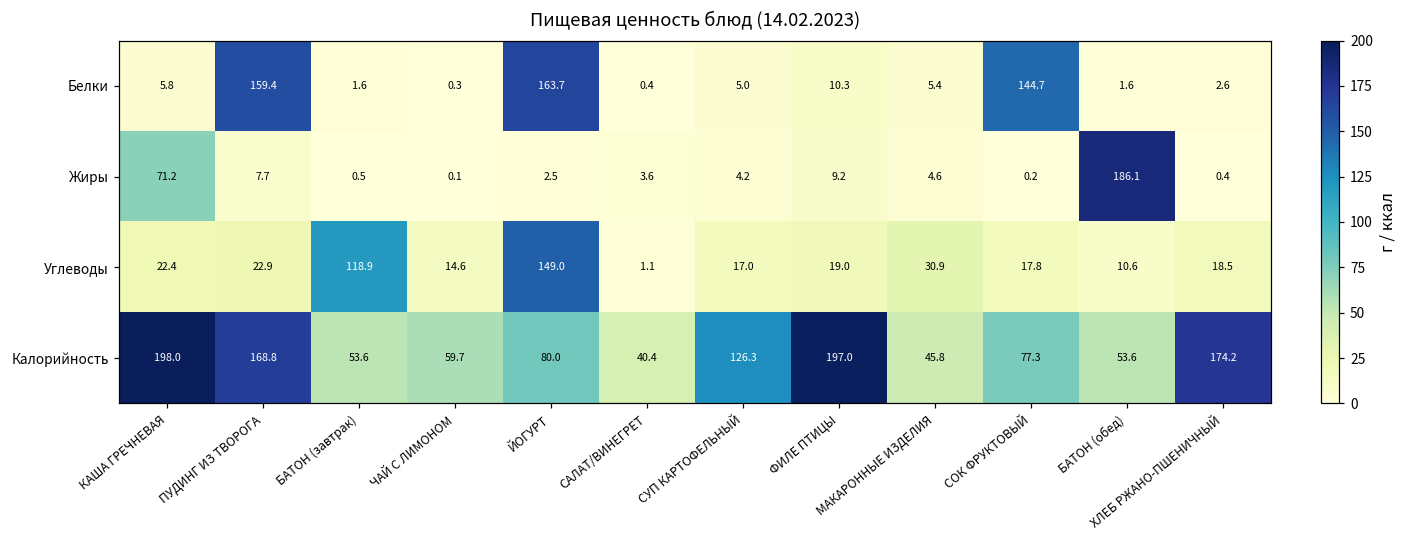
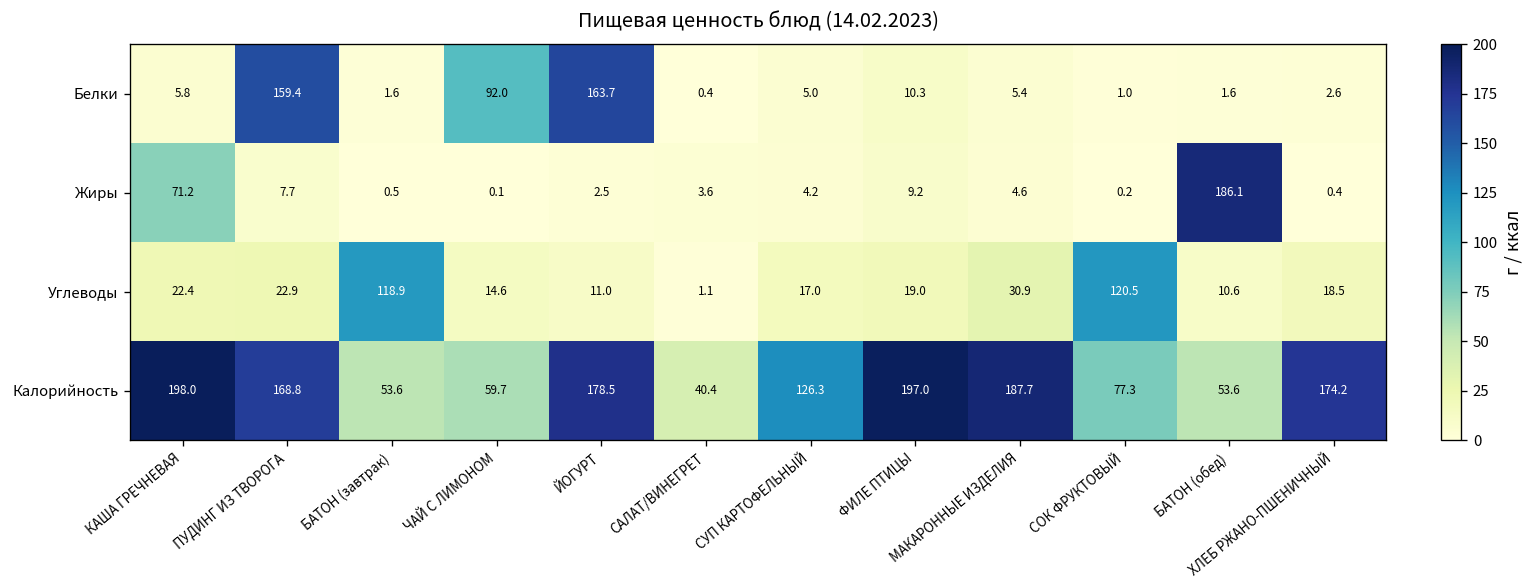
Белки, ЧАЙ С ЛИМОНОМ: 0.3 -> 92.0
Белки, СОК ФРУКТОВЫЙ: 144.7 -> 1.0
Углеводы, ЙОГУРТ: 149.0 -> 11.0
Углеводы, СОК ФРУКТОВЫЙ: 17.8 -> 120.5
Калорийность, ЙОГУРТ: 80.0 -> 178.5
Калорийность, МАКАРОННЫЕ ИЗДЕЛИЯ: 45.8 -> 187.7
